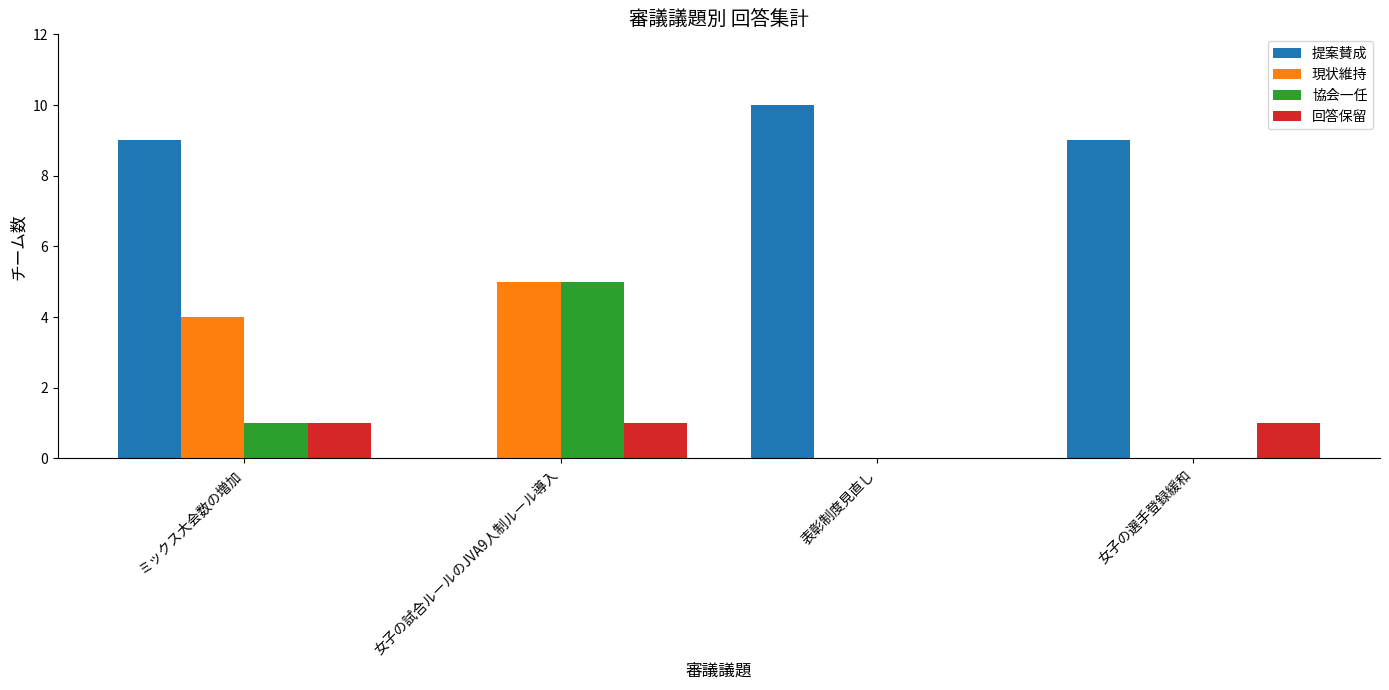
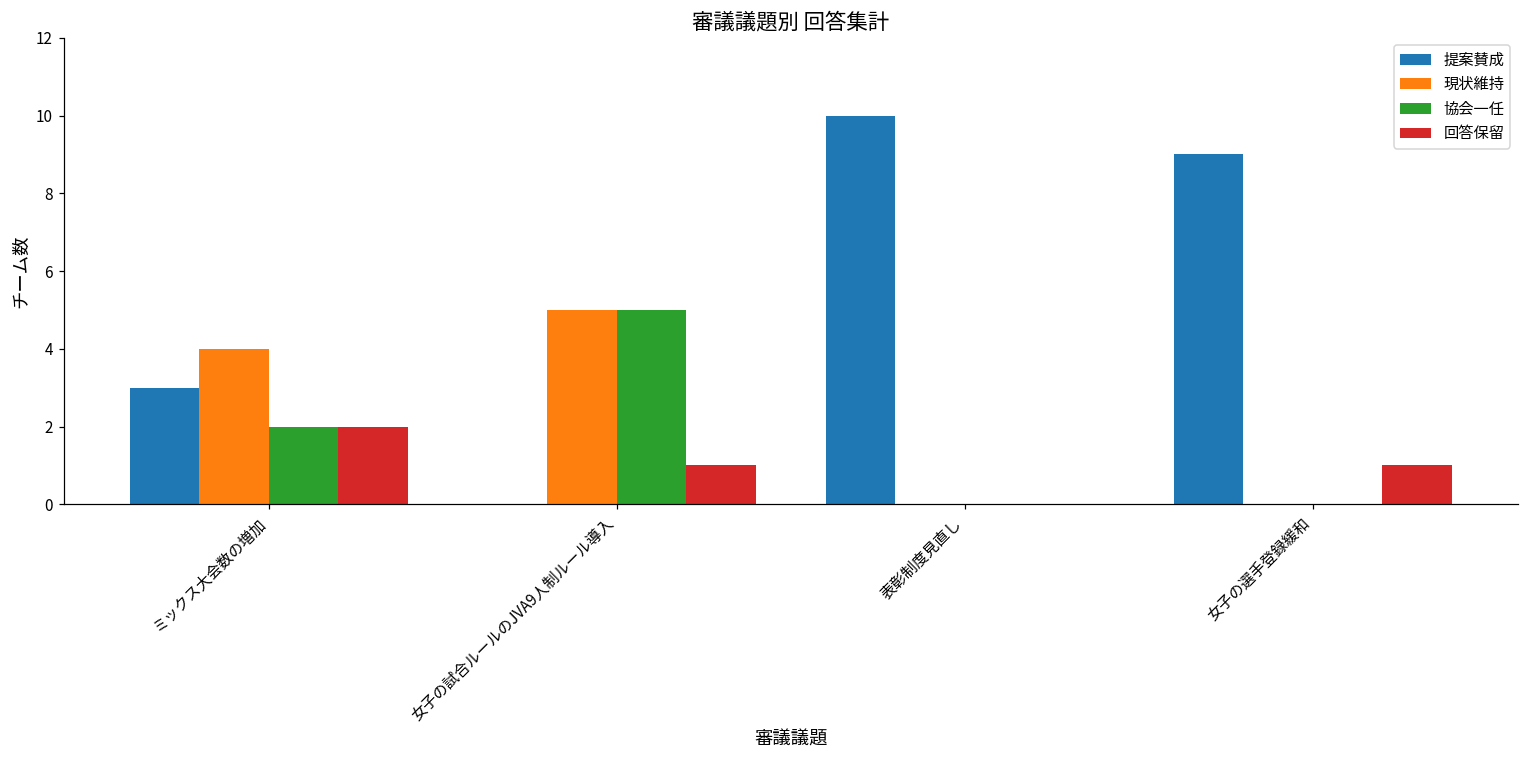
提案賛成, ミックス大会数の増加: 9 -> 3
協会一任, ミックス大会数の増加: 1 -> 2
回答保留, ミックス大会数の増加: 1 -> 2
